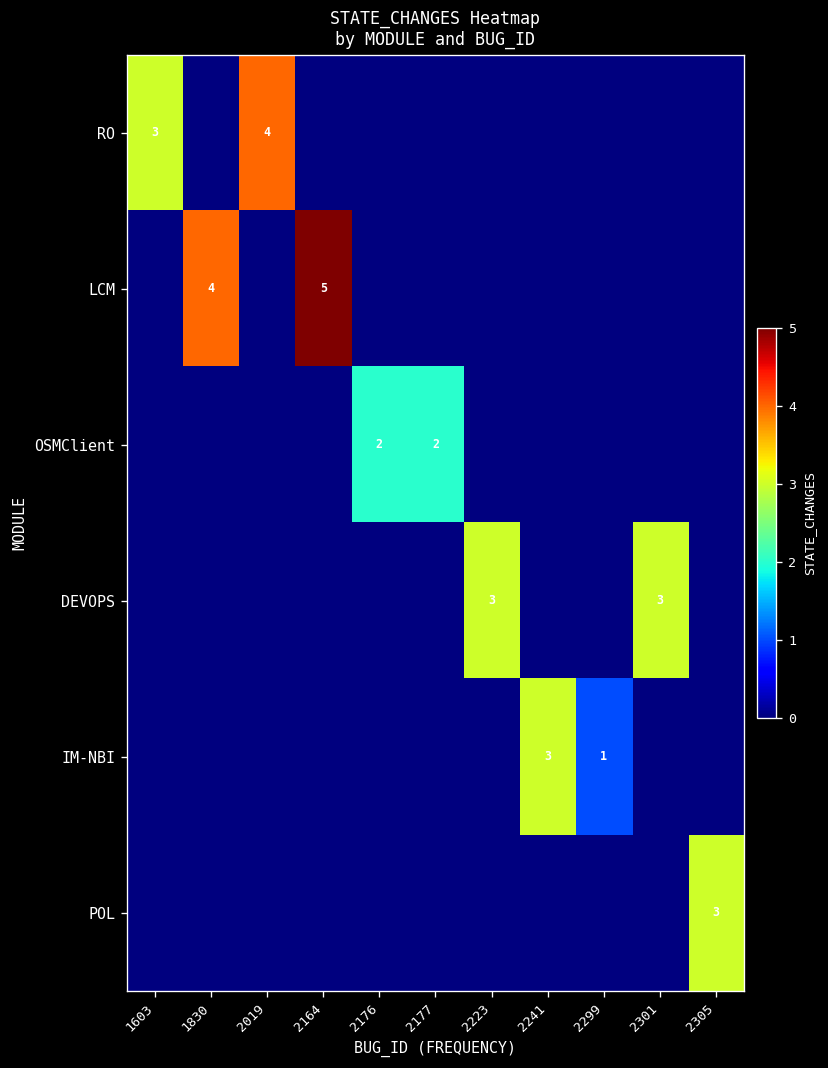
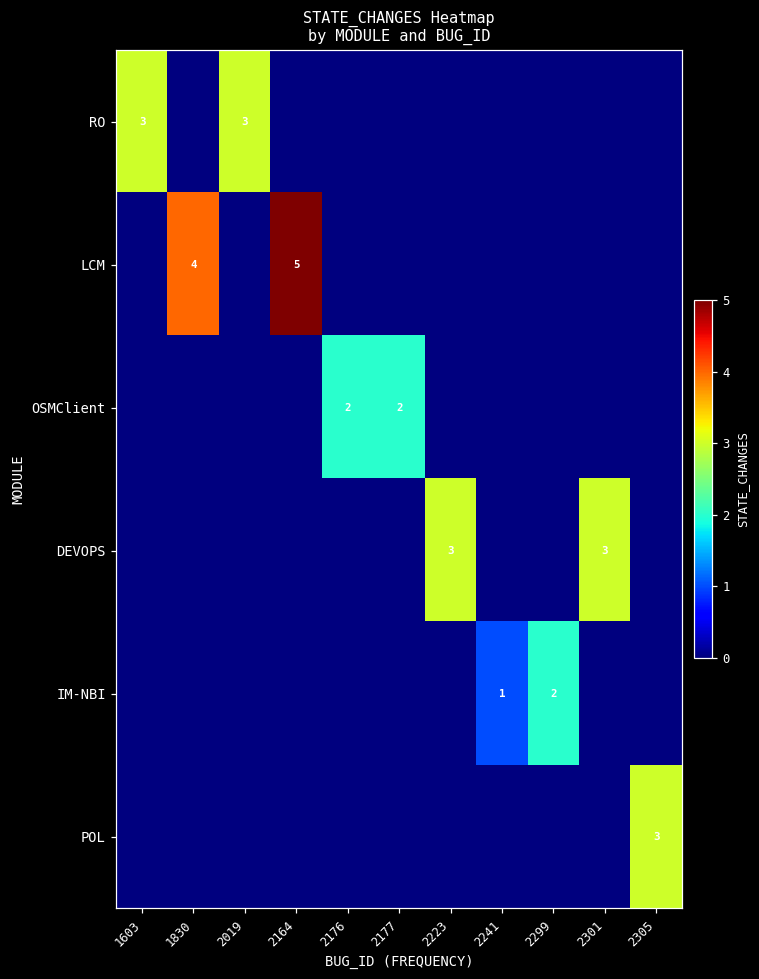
RO, 2019: 4 -> 3
IM-NBI, 2241: 3 -> 1
IM-NBI, 2299: 1 -> 2
